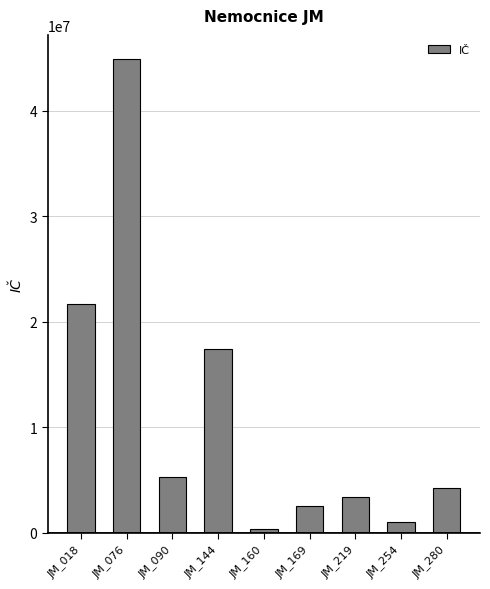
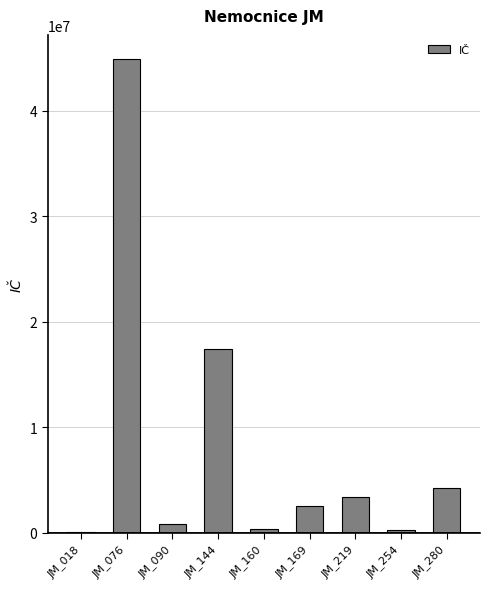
JM_018: 21600000 -> 100000
JM_090: 5300000 -> 800000
JM_254: 1100000 -> 200000
